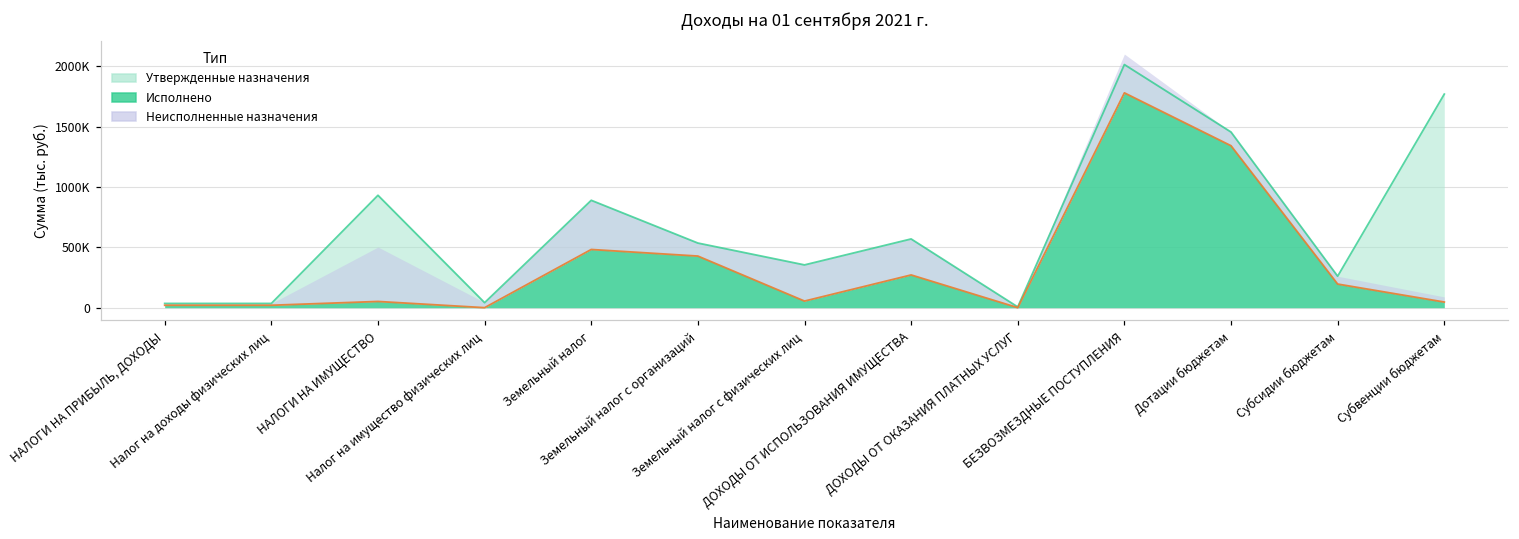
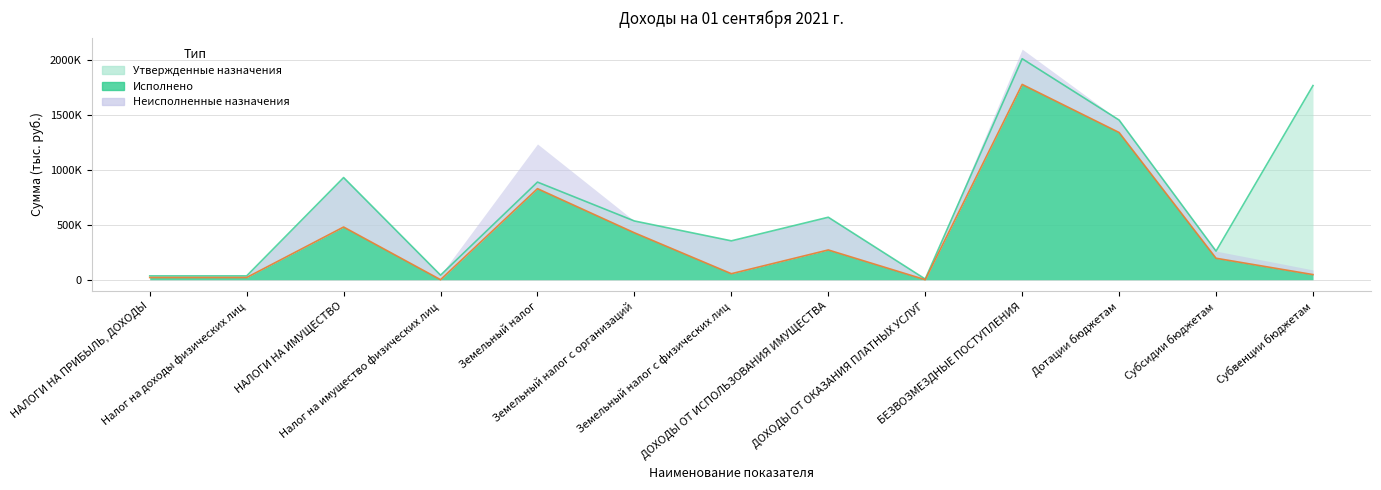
Исполнено, НАЛОГИ НА ИМУЩЕСТВО: 50000 -> 480000
Исполнено, Земельный налог: 480000 -> 830000
